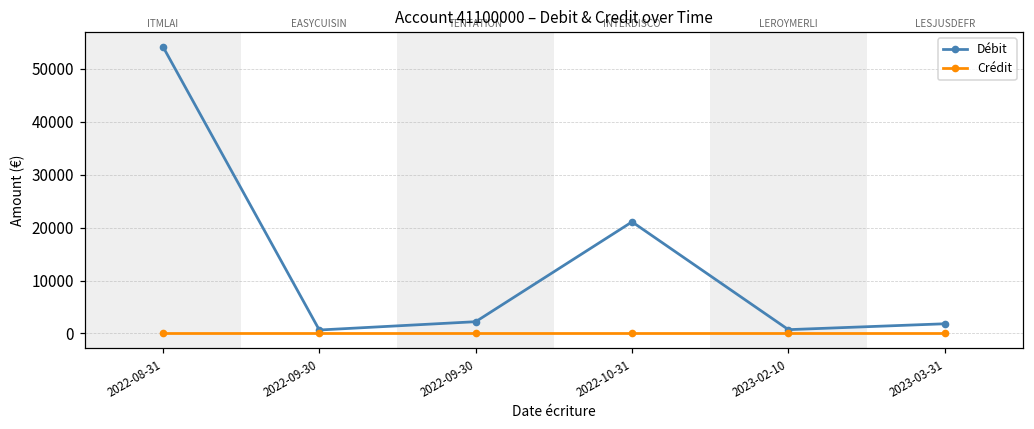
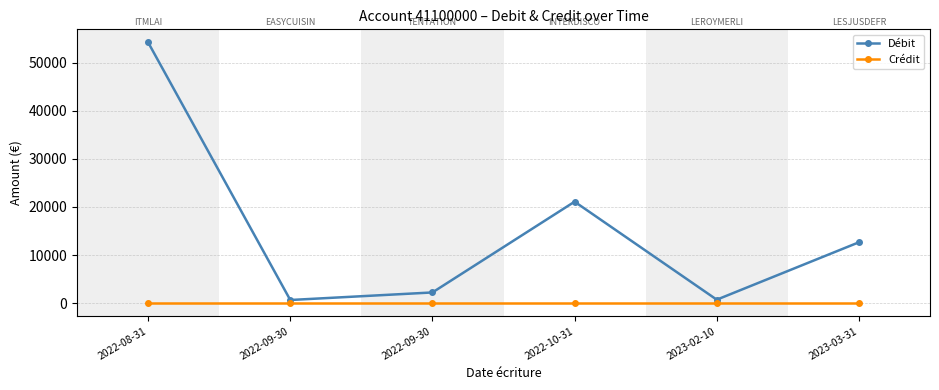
Débit, 2023-03-31: 2000 -> 13000
